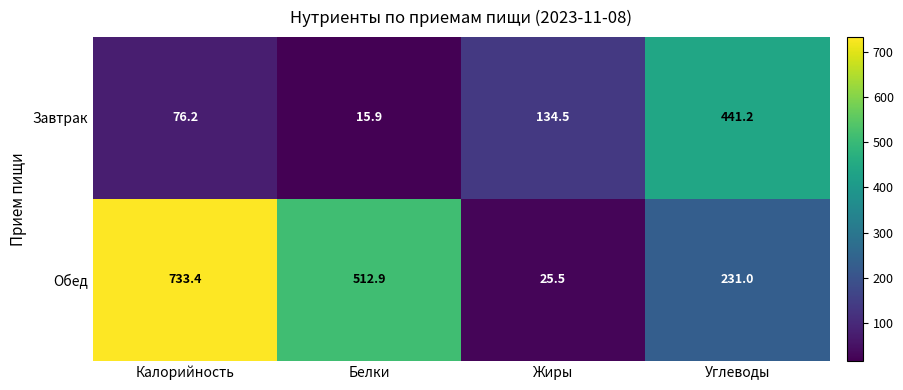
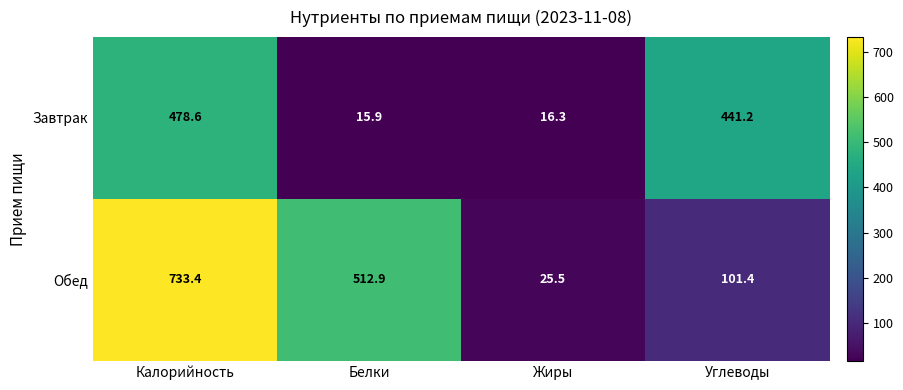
Завтрак, Калорийность: 76.2 -> 478.6
Завтрак, Жиры: 134.5 -> 16.3
Обед, Углеводы: 231.0 -> 101.4
